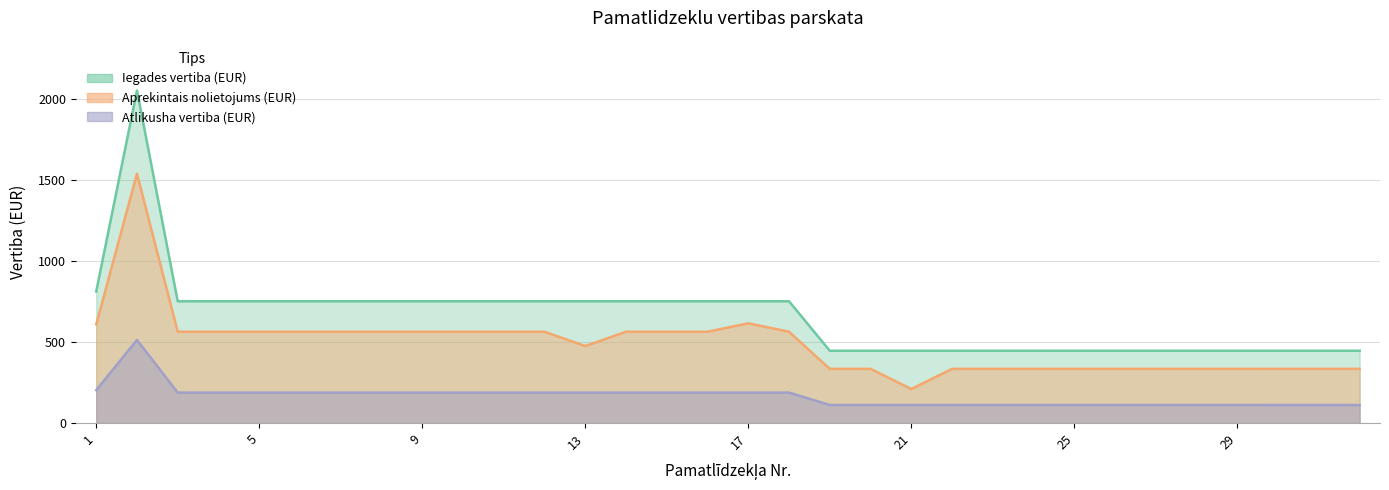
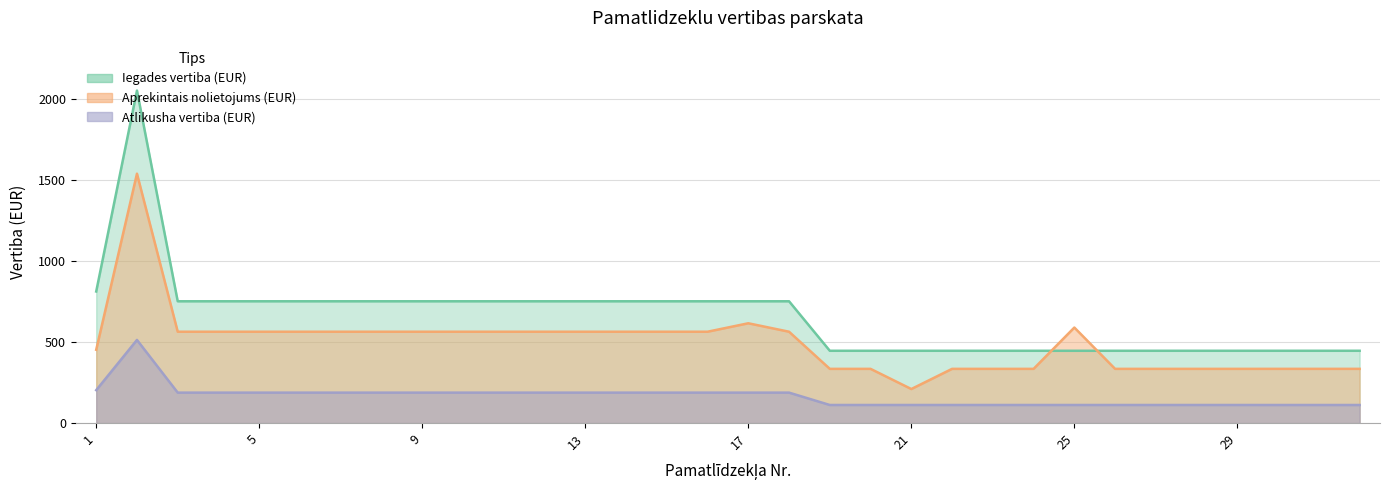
Aprekintais nolietojums (EUR), 1: 610 -> 450
Aprekintais nolietojums (EUR), 13: 480 -> 560
Aprekintais nolietojums (EUR), 25: 330 -> 590
